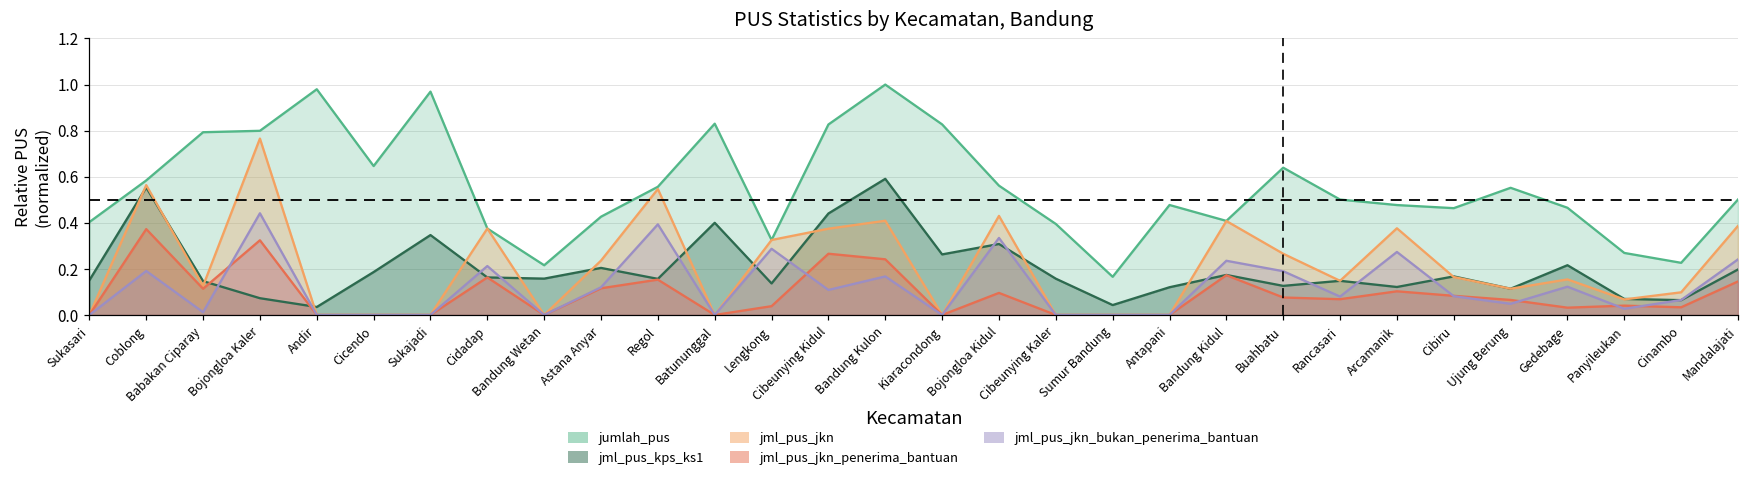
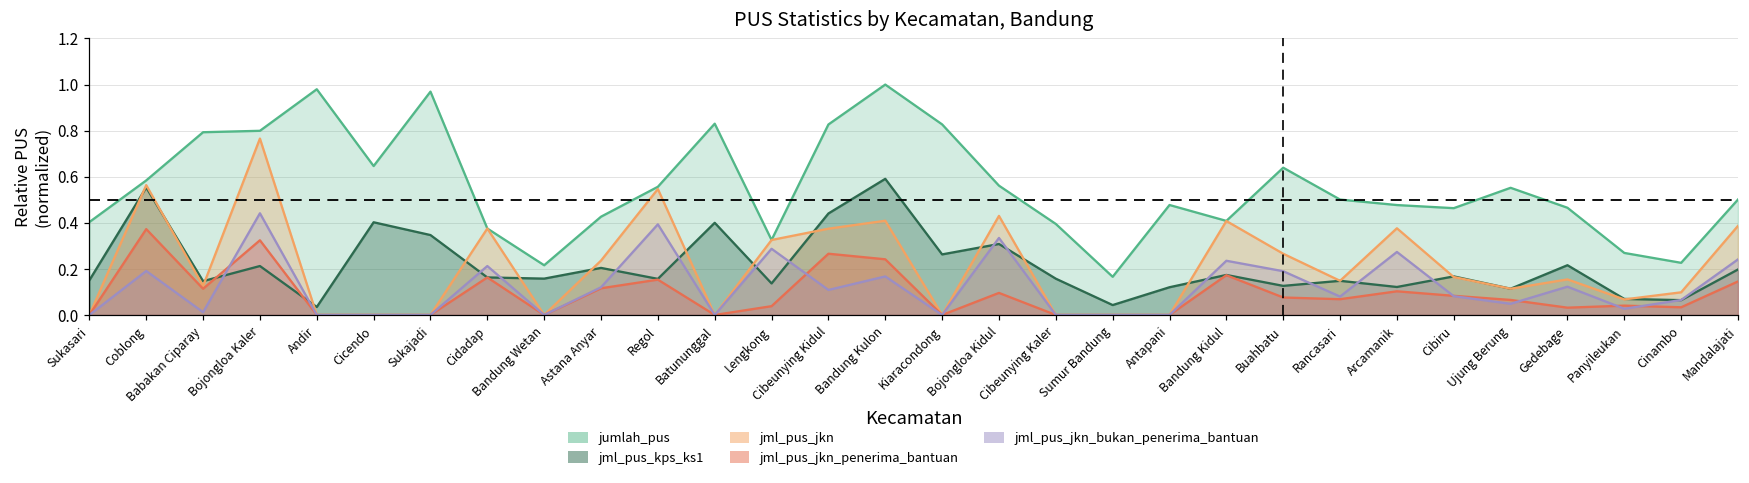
jml_pus_kps_ks1, Bojongloa Kaler: 0.07 -> 0.21
jml_pus_kps_ks1, Cicendo: 0.19 -> 0.40
